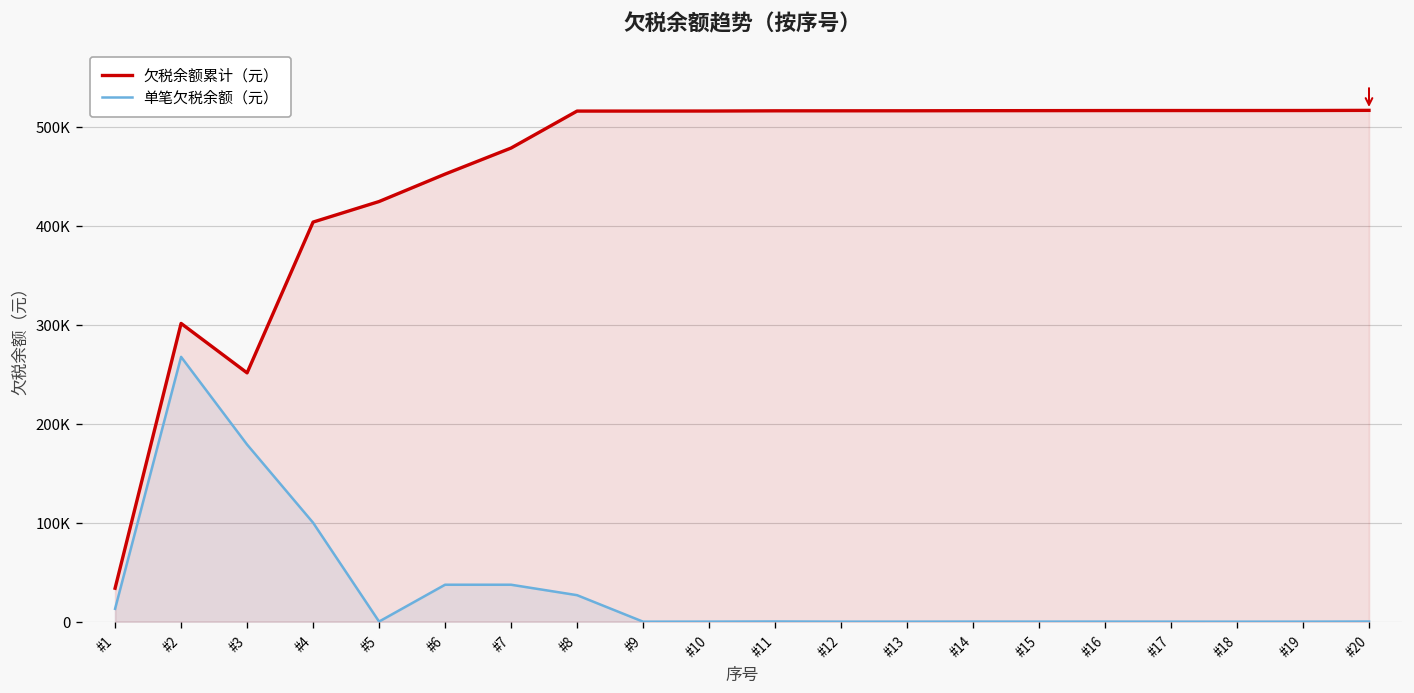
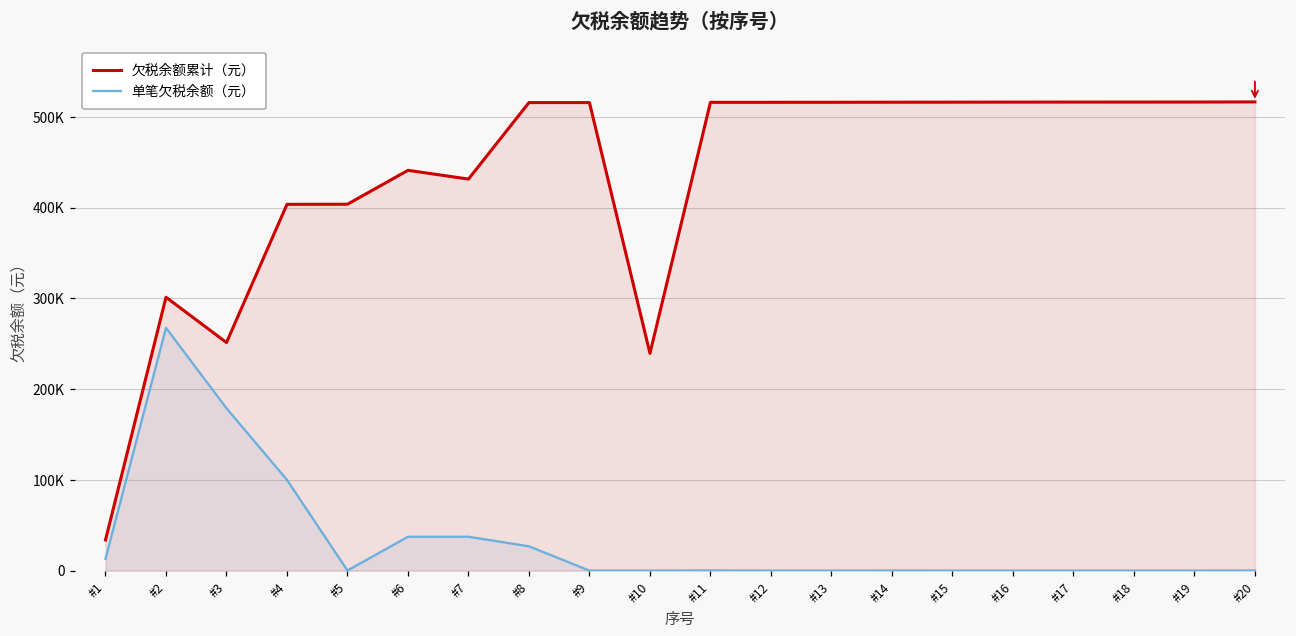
欠税余额累计（元）, #5: 420000 -> 400000
欠税余额累计（元）, #6: 450000 -> 440000
欠税余额累计（元）, #7: 480000 -> 430000
欠税余额累计（元）, #10: 520000 -> 240000
